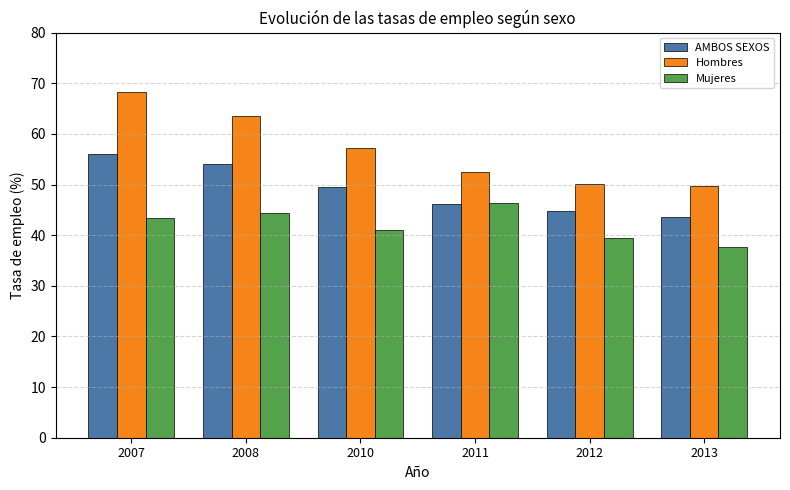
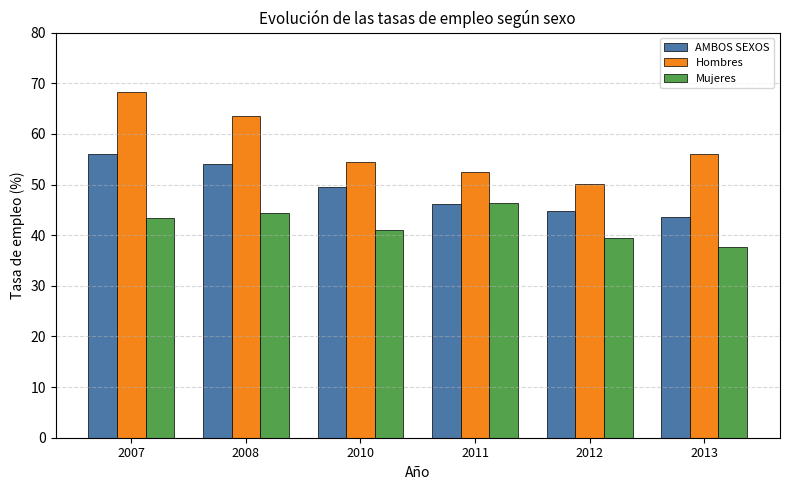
Hombres, 2010: 57 -> 54
Hombres, 2013: 50 -> 56
